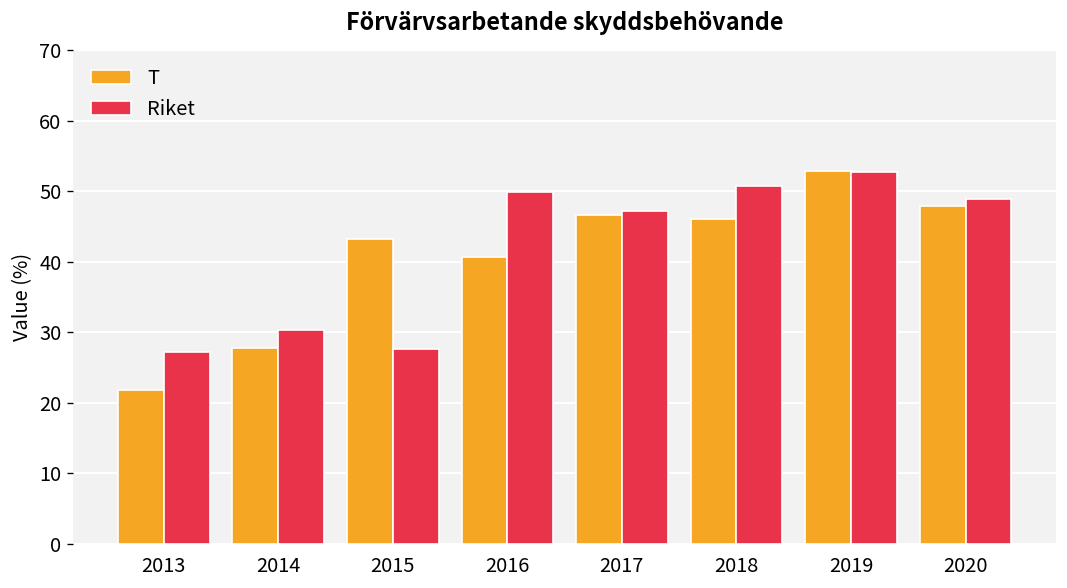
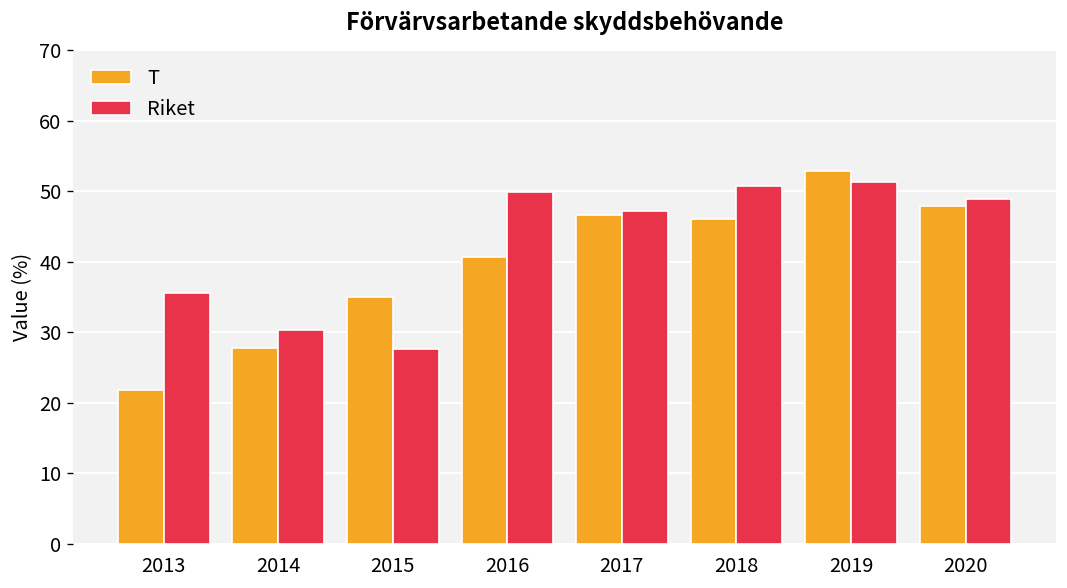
Riket, 2013: 27 -> 36
T, 2015: 43 -> 35
Riket, 2019: 53 -> 51
